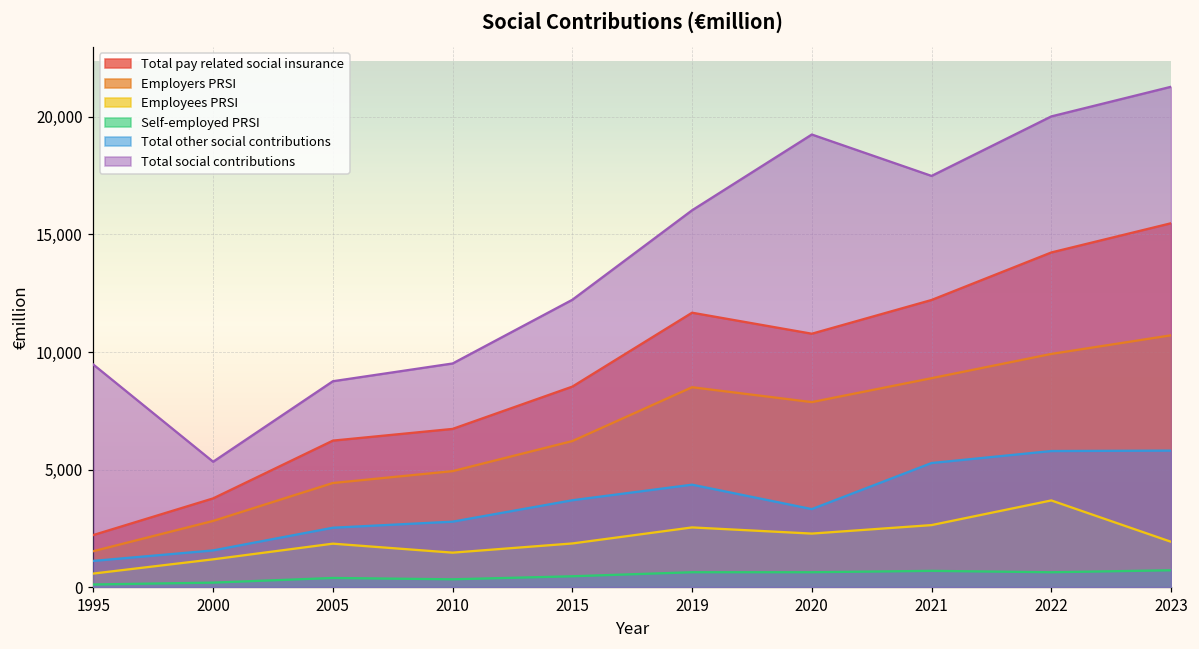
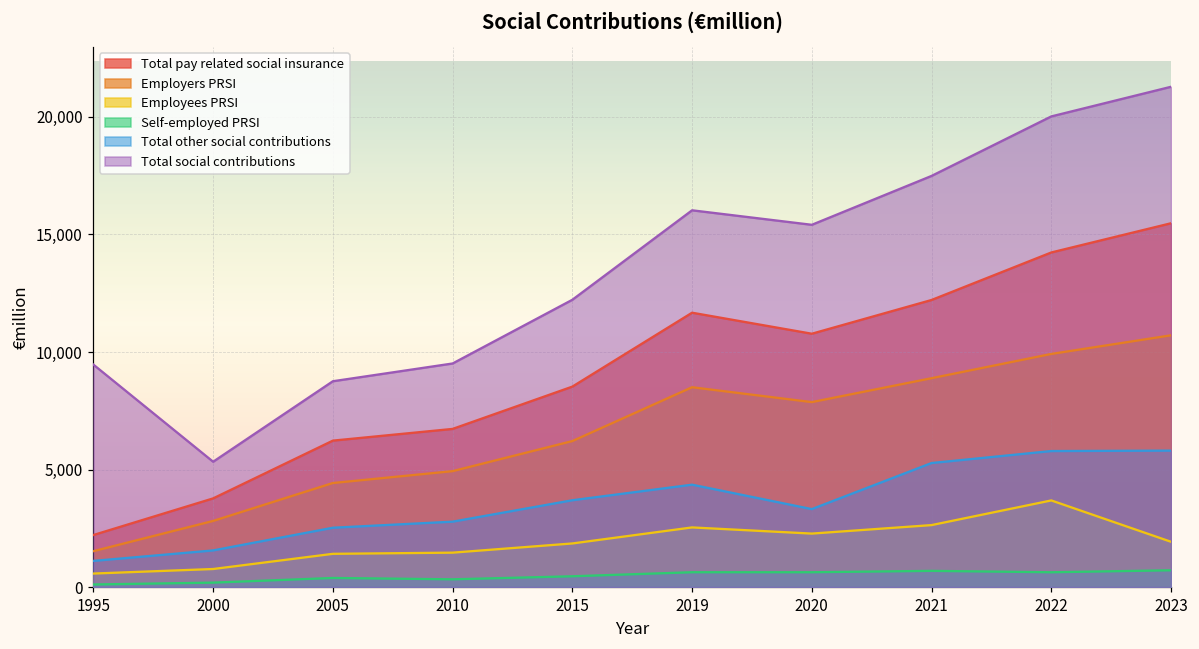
Employees PRSI, 2000: 1,200 -> 800
Employees PRSI, 2005: 1,800 -> 1,400
Total social contributions, 2020: 19,300 -> 15,400
